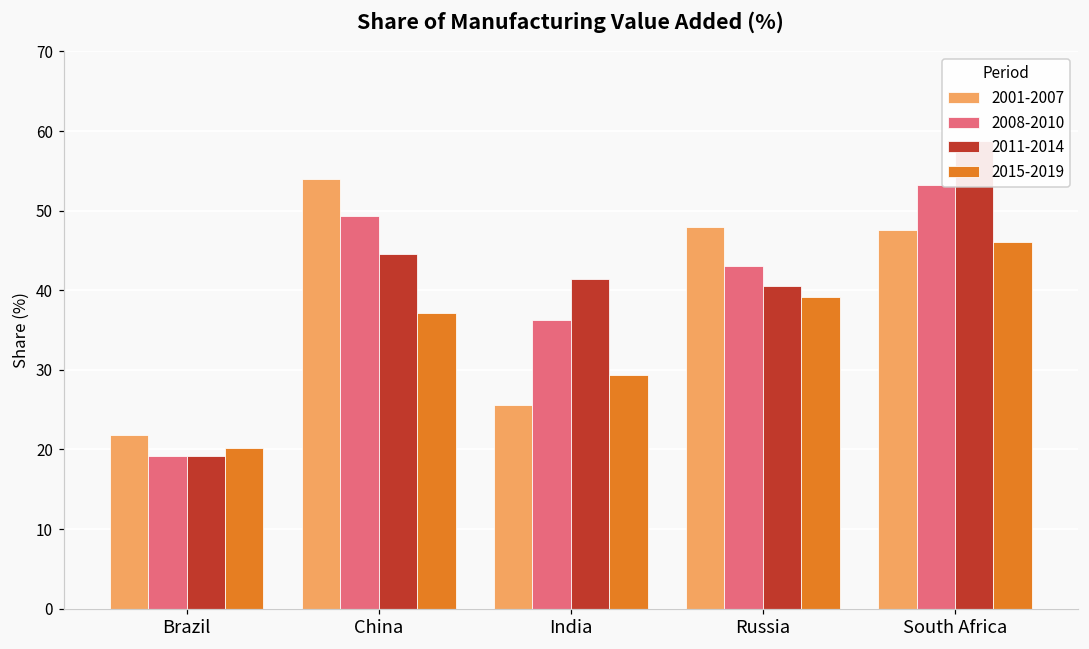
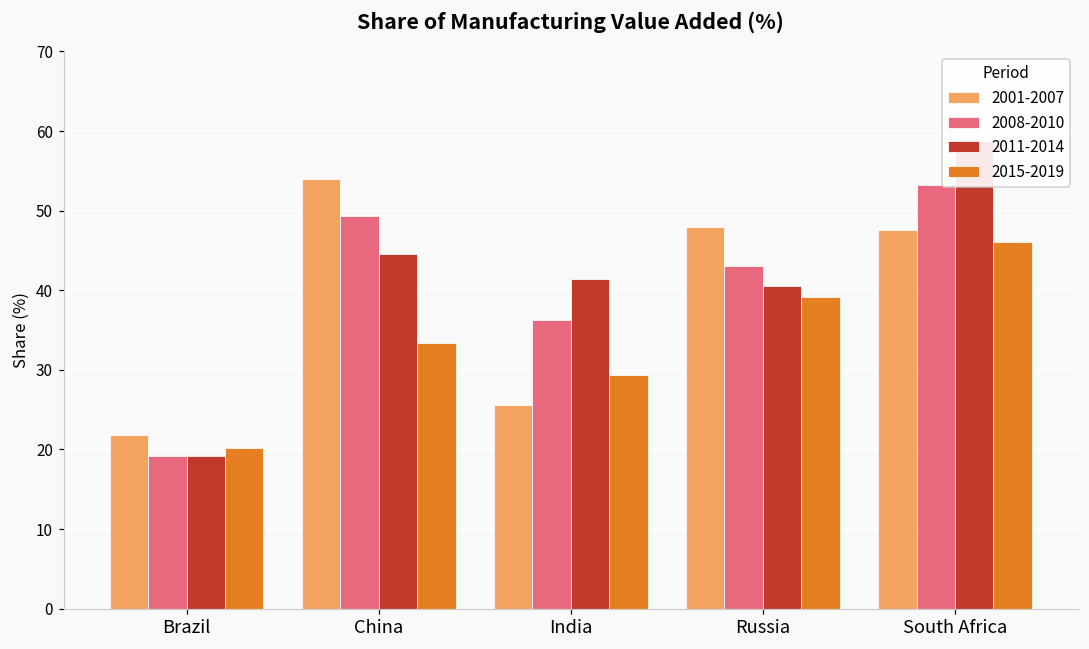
2015-2019, China: 37 -> 33
